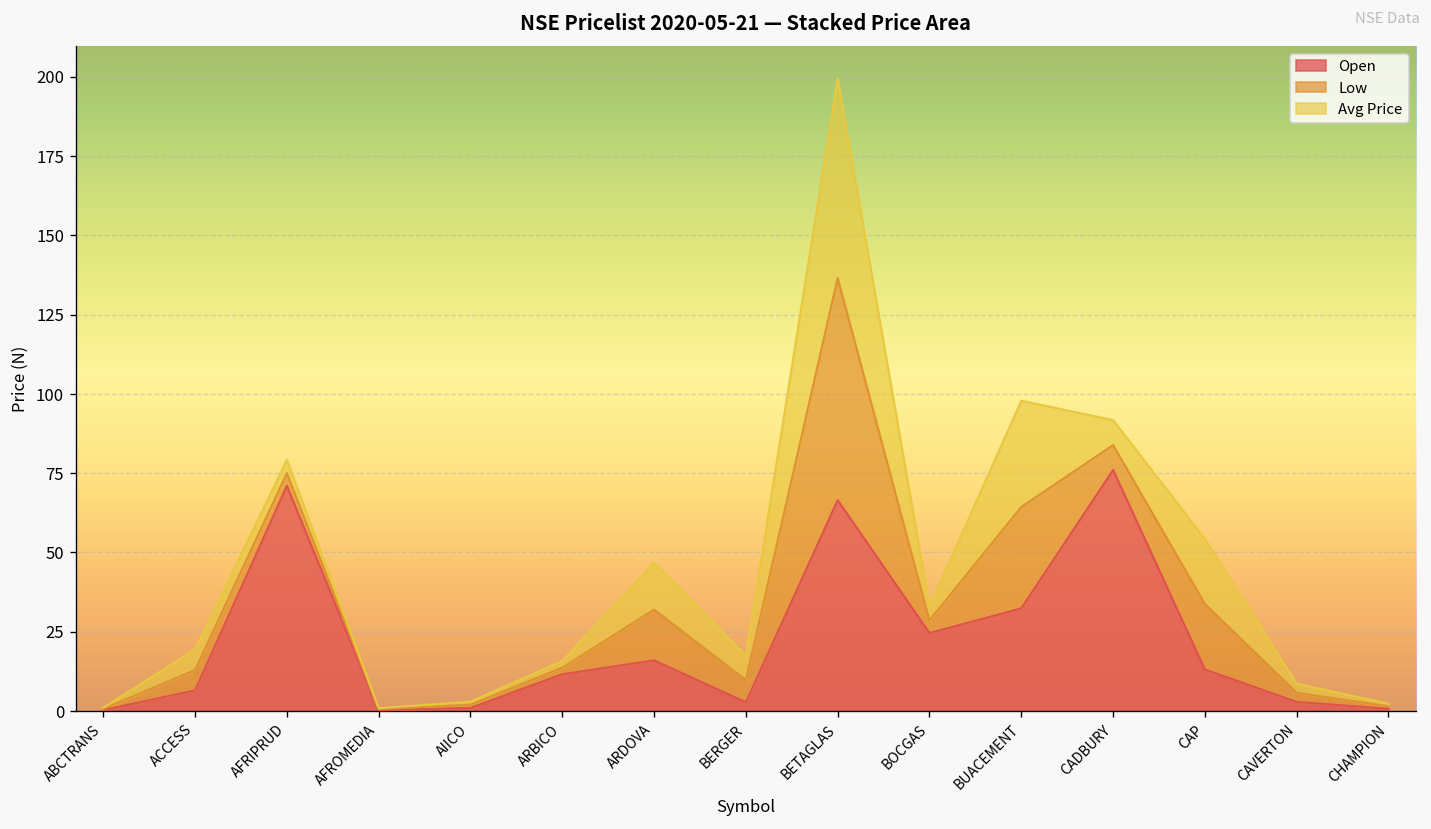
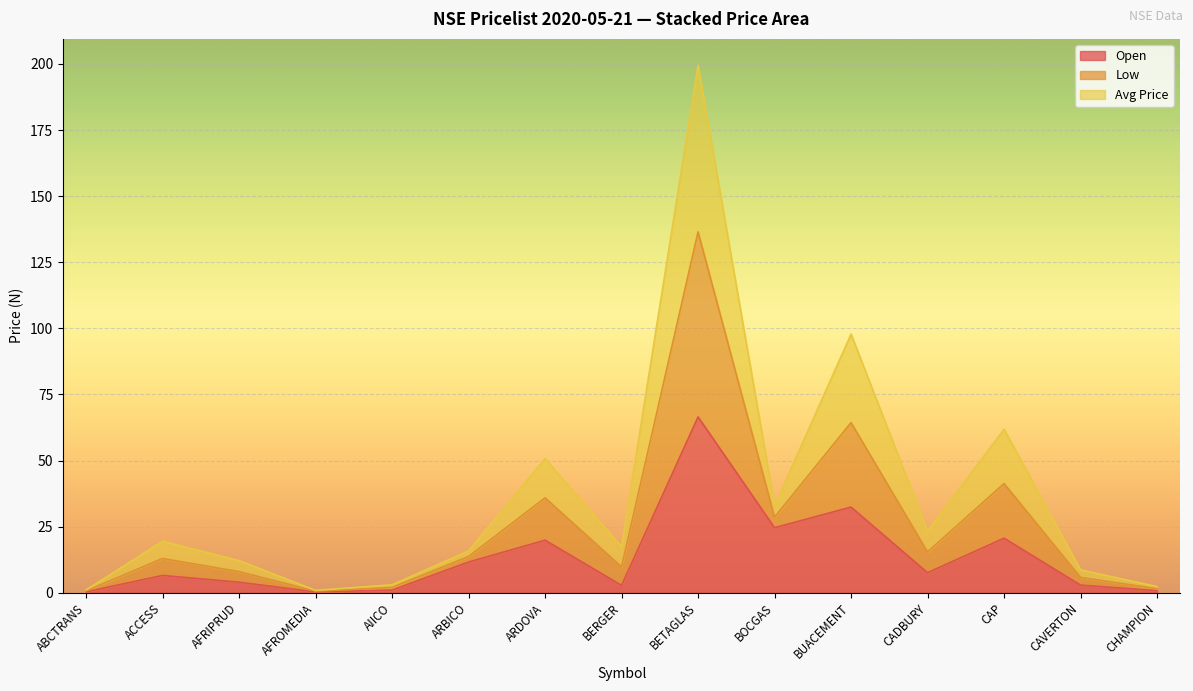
Open, AFRIPRUD: 71 -> 4
Open, ARDOVA: 16 -> 20
Open, CADBURY: 76 -> 8
Open, CAP: 13 -> 21
